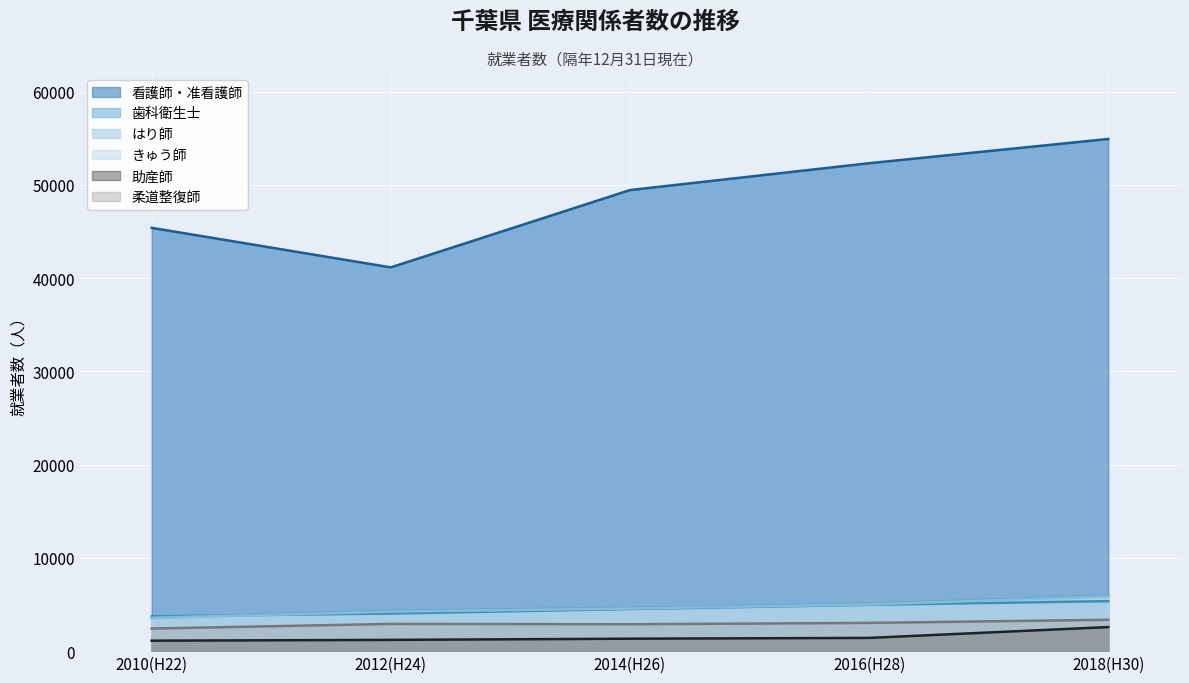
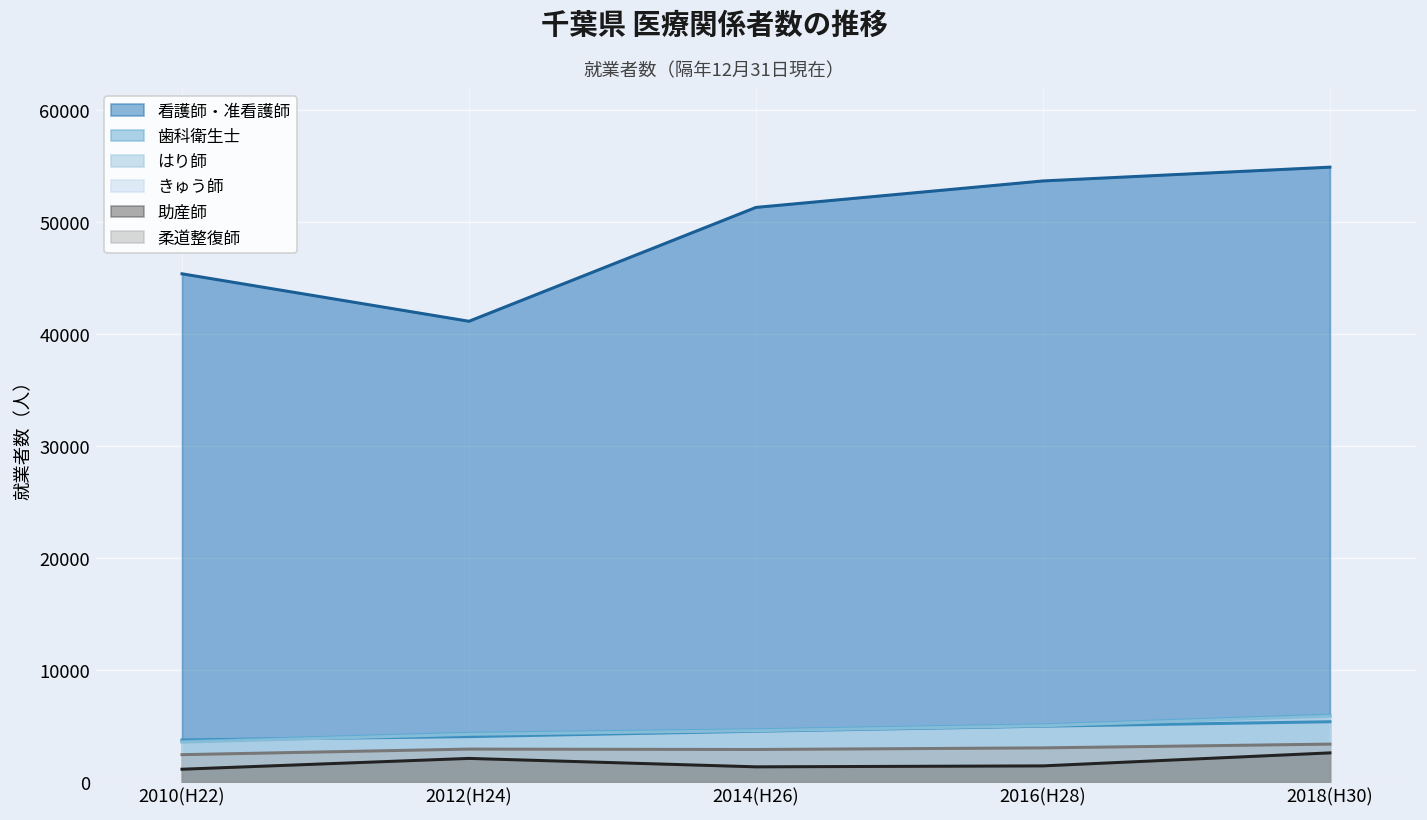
助産師, 2012(H24): 1000 -> 2000
看護師・准看護師, 2014(H26): 49000 -> 51000
看護師・准看護師, 2016(H28): 52000 -> 54000
